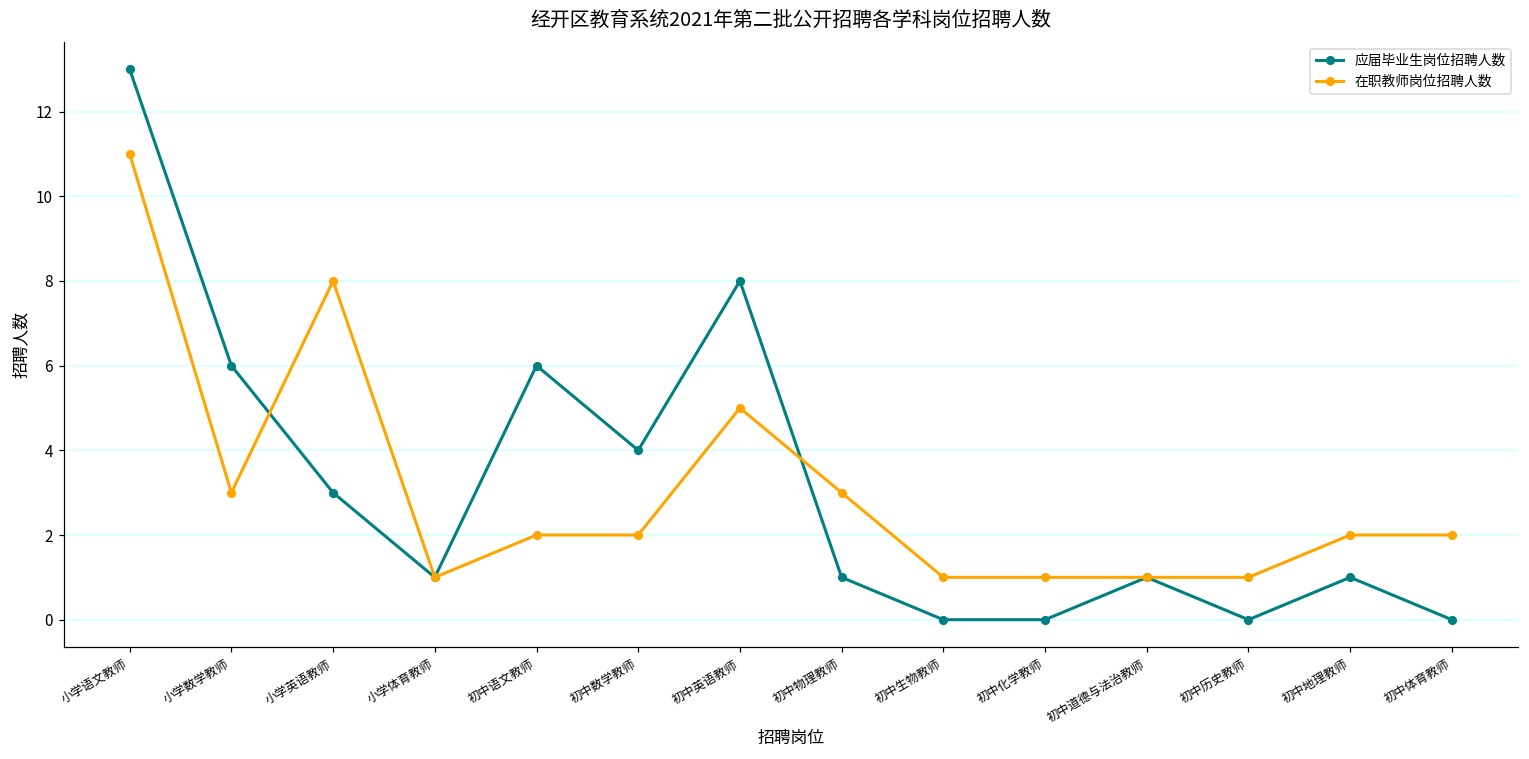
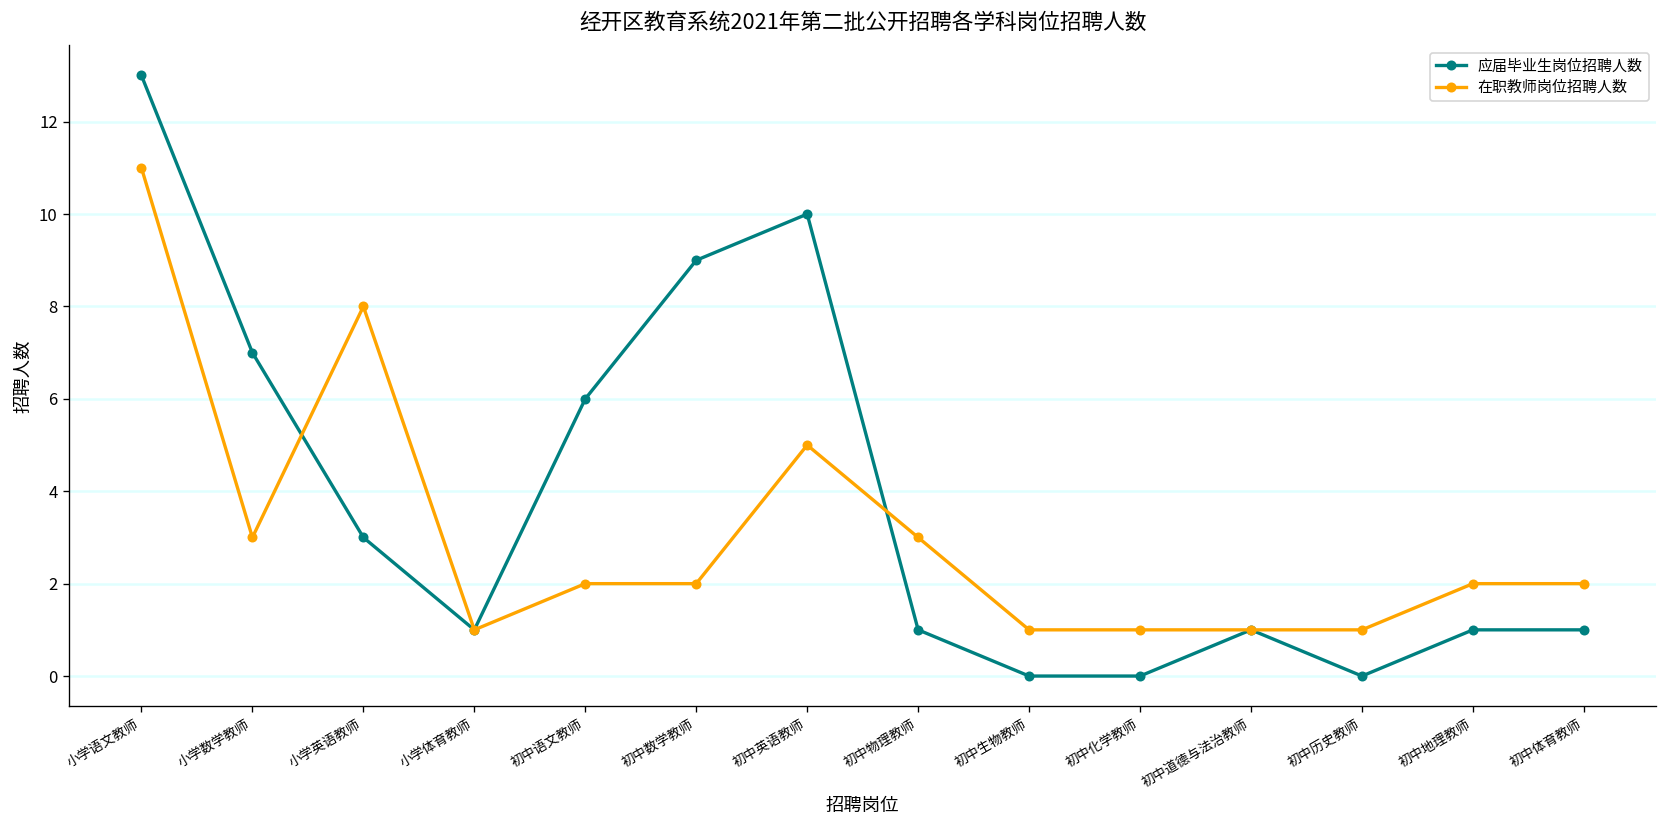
应届毕业生岗位招聘人数, 小学数学教师: 6 -> 7
应届毕业生岗位招聘人数, 初中数学教师: 4 -> 9
应届毕业生岗位招聘人数, 初中英语教师: 8 -> 10
应届毕业生岗位招聘人数, 初中体育教师: 0 -> 1
